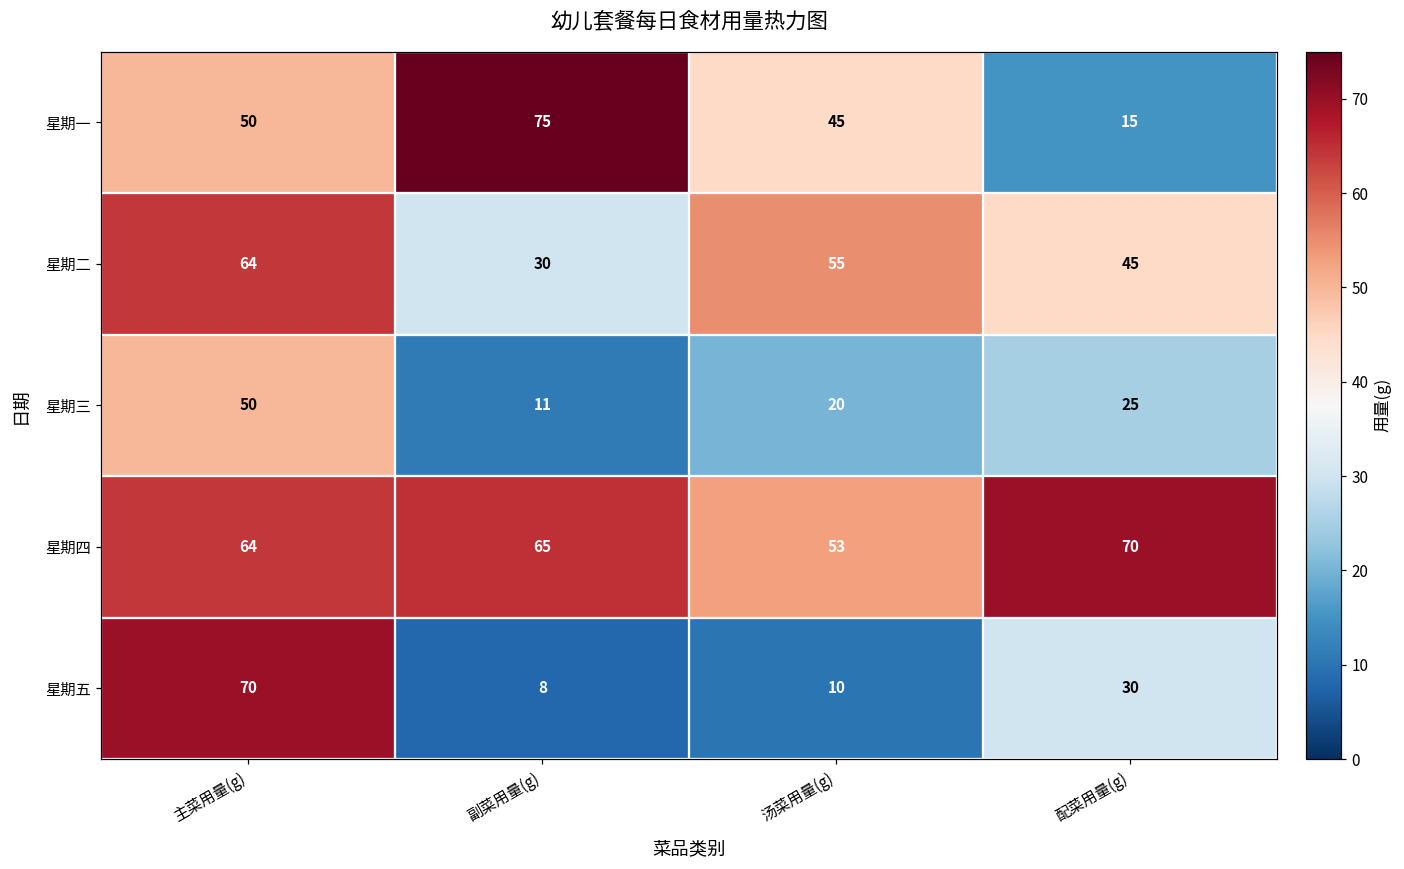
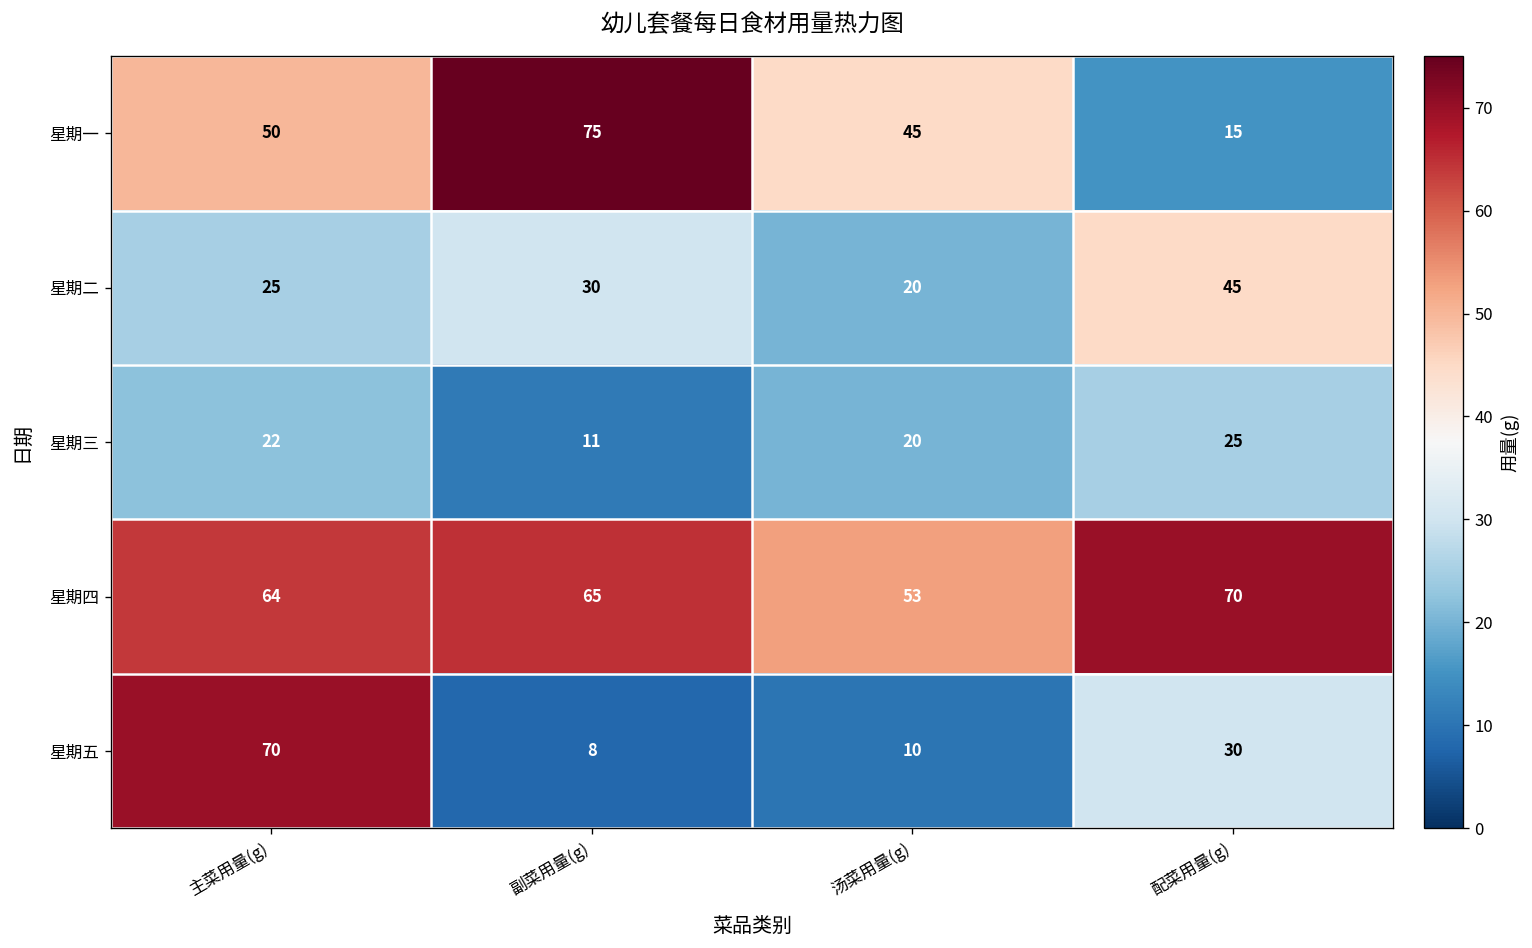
星期二, 主菜用量(g): 64 -> 25
星期二, 汤菜用量(g): 55 -> 20
星期三, 主菜用量(g): 50 -> 22
